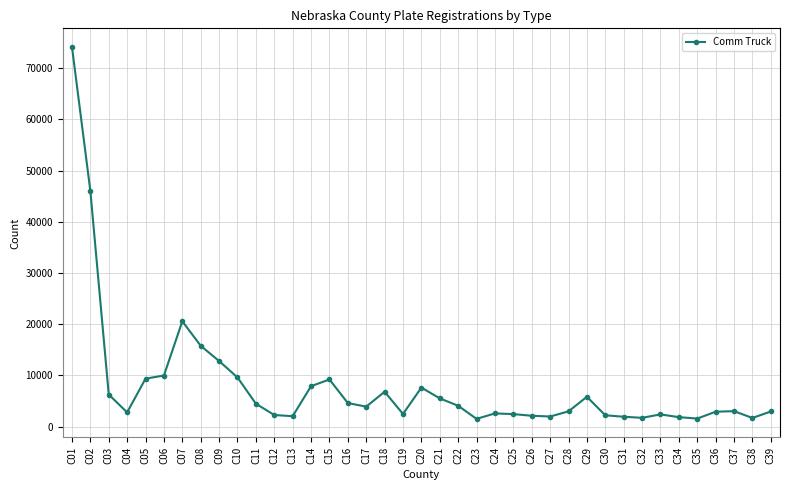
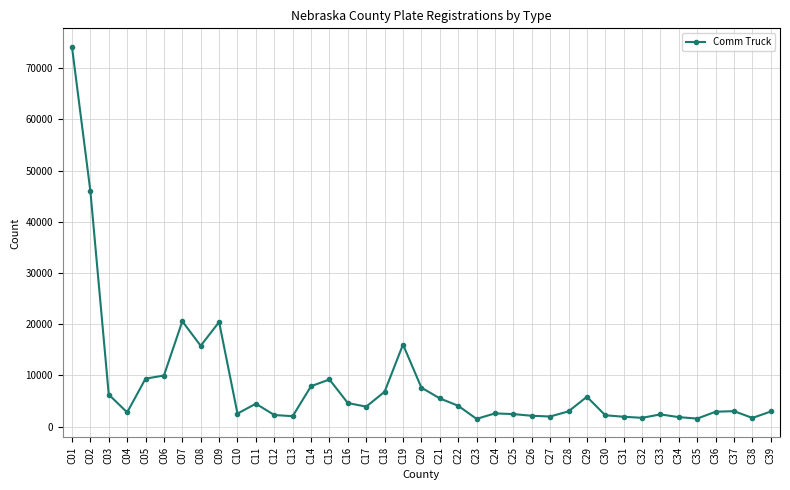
C09: 13000 -> 20000
C10: 10000 -> 3000
C19: 2000 -> 16000
